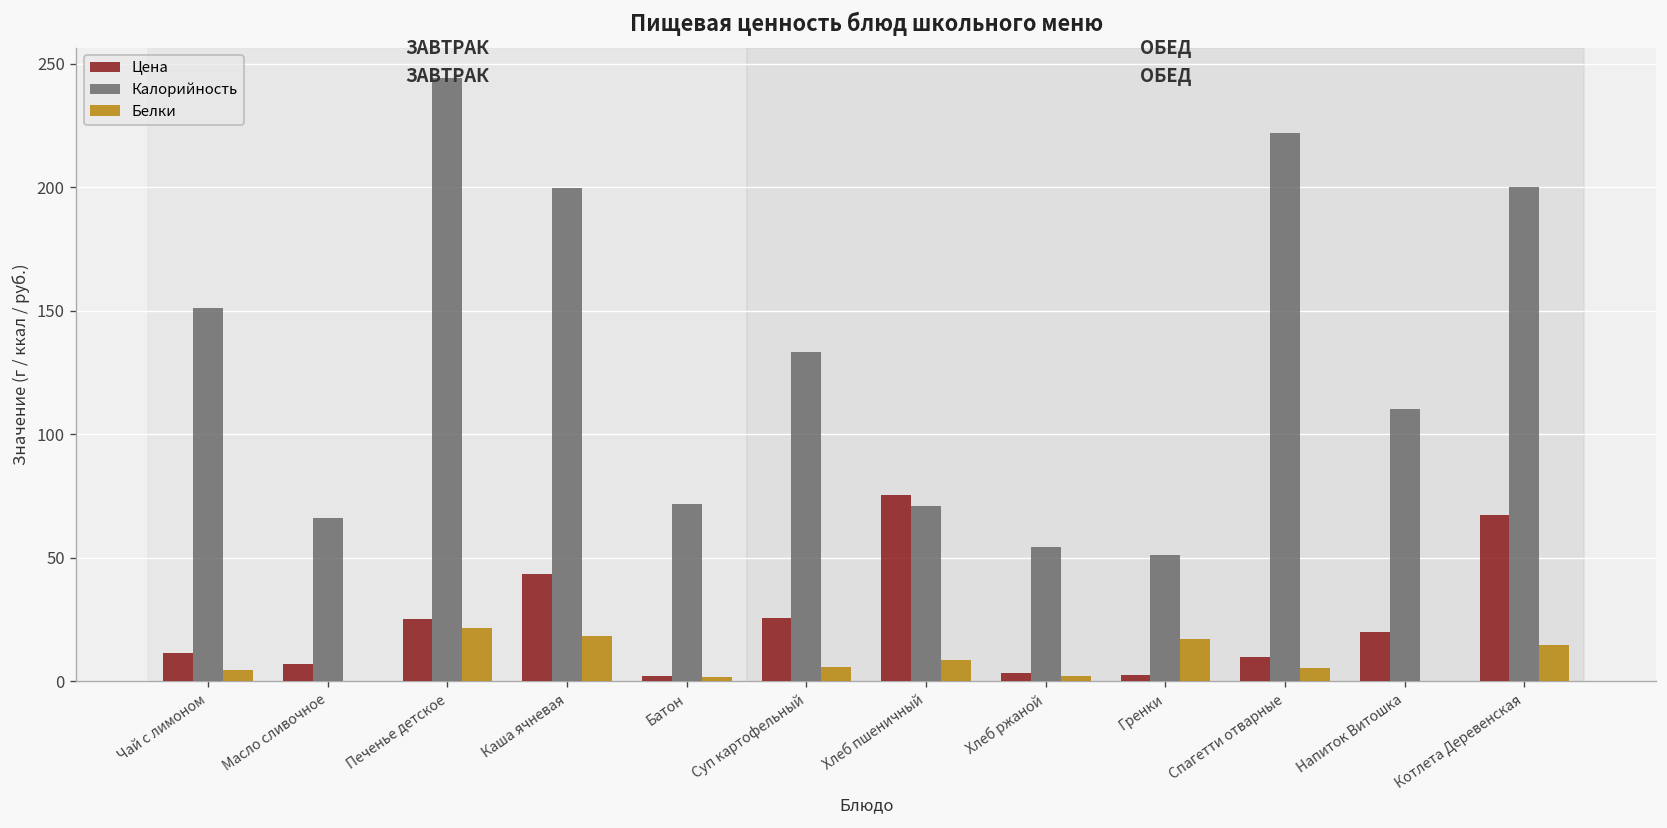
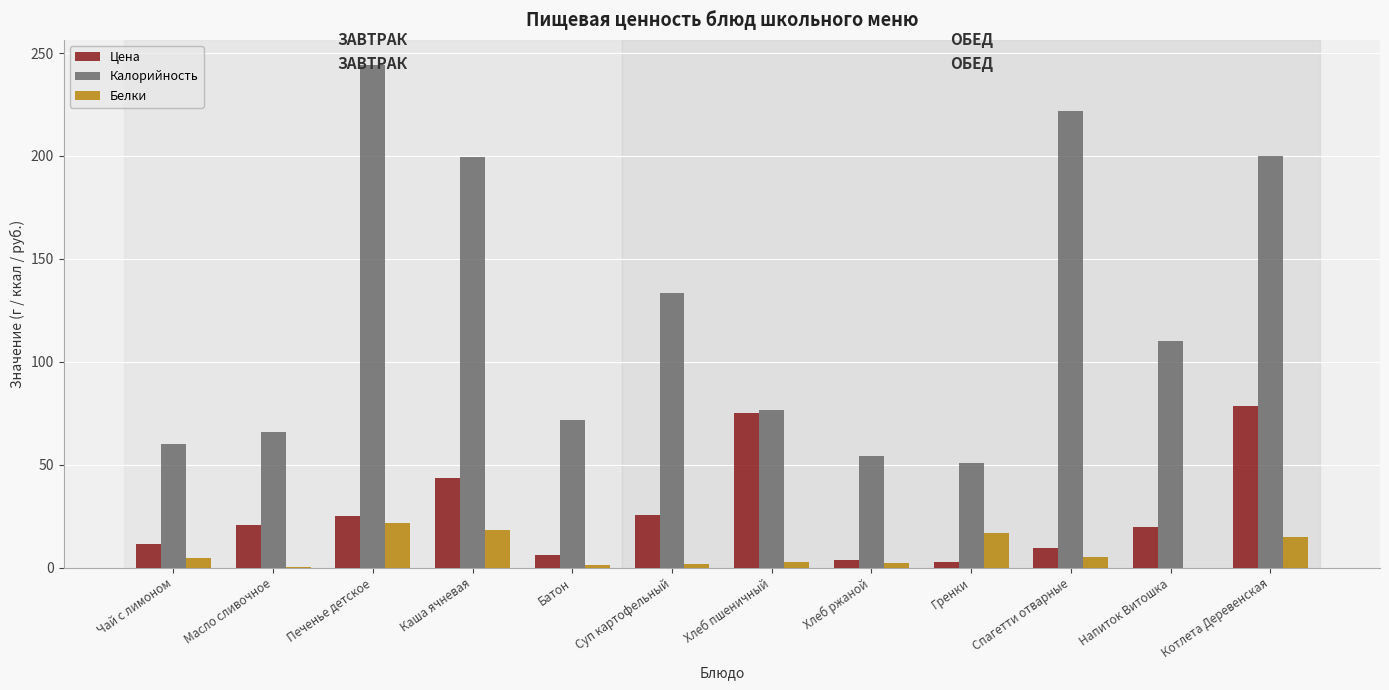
Калорийность, Чай с лимоном: 151 -> 60
Цена, Масло сливочное: 7 -> 21
Цена, Батон: 2 -> 6
Белки, Суп картофельный: 6 -> 2
Калорийность, Хлеб пшеничный: 71 -> 77
Белки, Хлеб пшеничный: 9 -> 3
Цена, Котлета Деревенская: 67 -> 79
